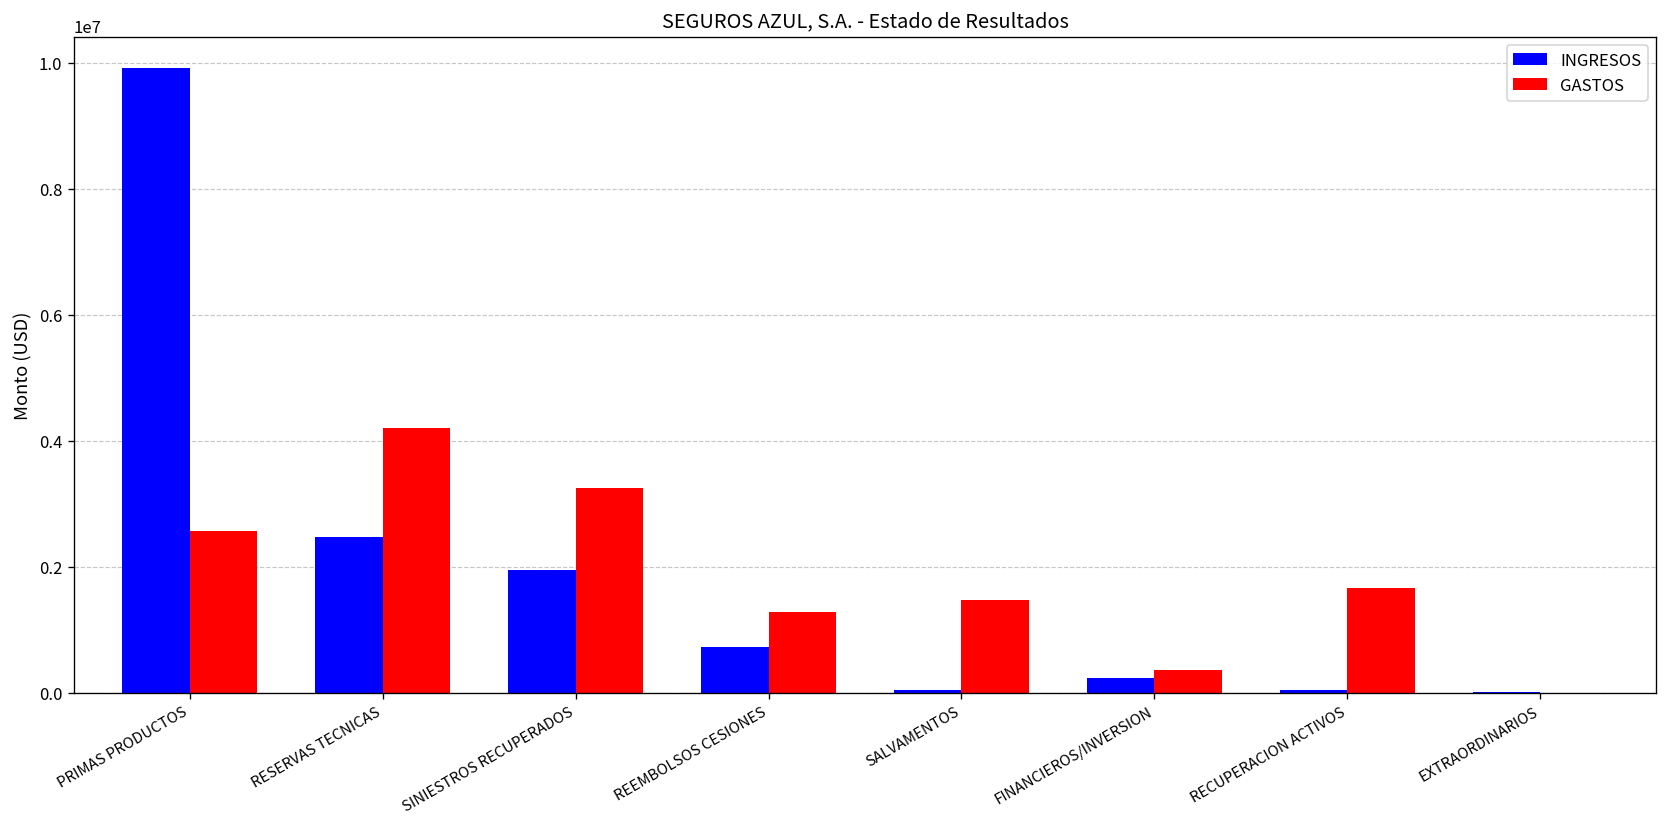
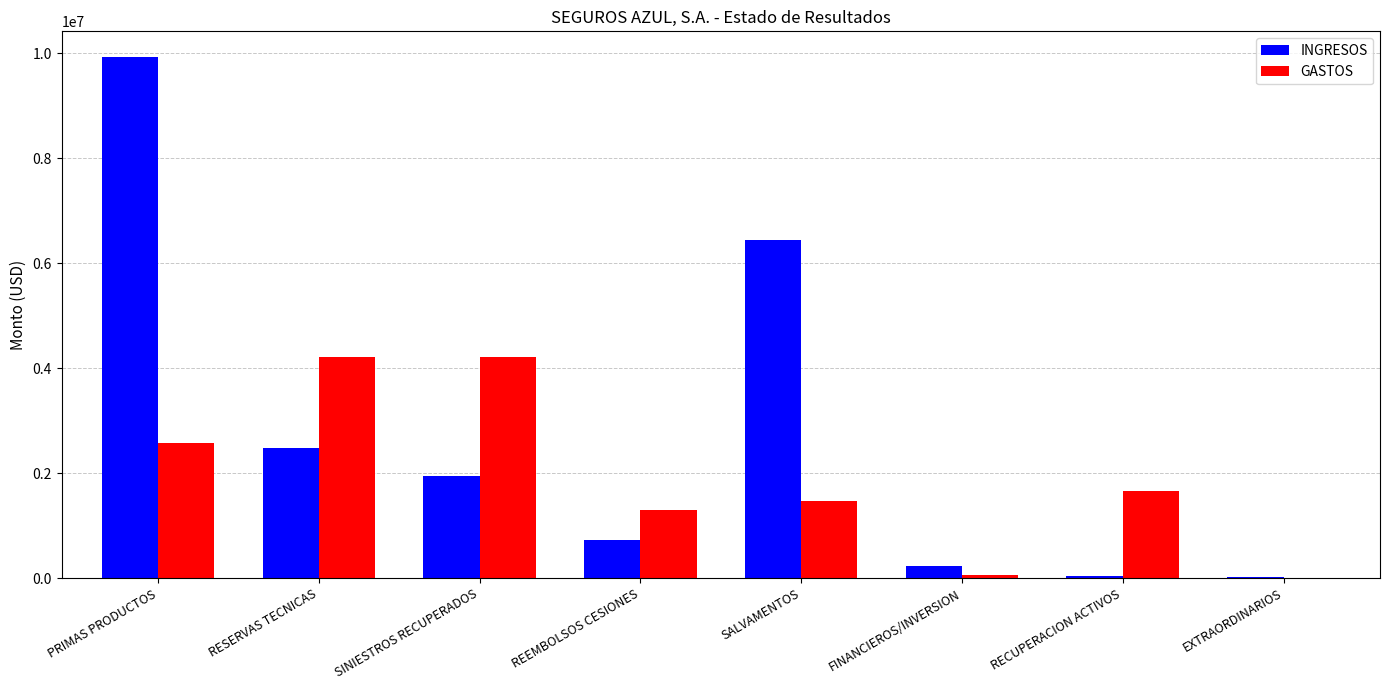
GASTOS, SINIESTROS RECUPERADOS: 3300000 -> 4200000
INGRESOS, SALVAMENTOS: 100000 -> 6400000
GASTOS, FINANCIEROS/INVERSION: 400000 -> 100000
